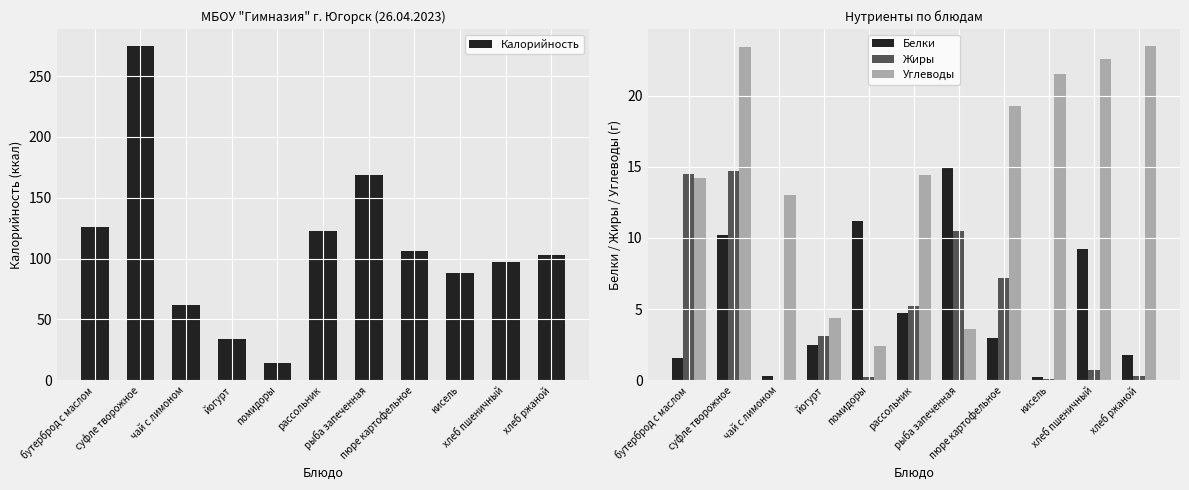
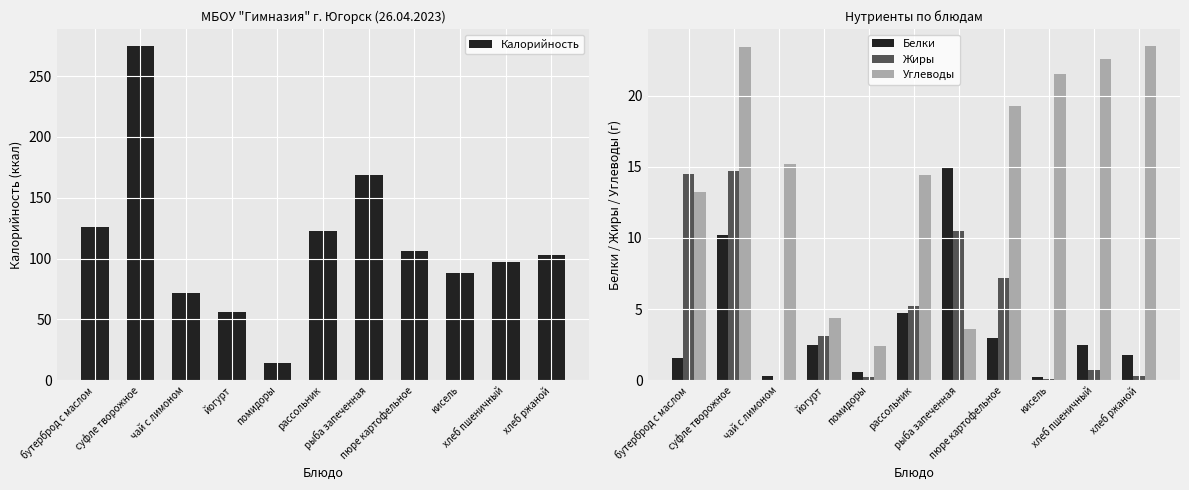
МБОУ "Гимназия" г. Югорск (26.04.2023), чай с лимоном: 62 -> 72
МБОУ "Гимназия" г. Югорск (26.04.2023), йогурт: 34 -> 56
Нутриенты по блюдам, Углеводы, бутерброд с маслом: 14.2 -> 13.2
Нутриенты по блюдам, Углеводы, чай с лимоном: 13.0 -> 15.2
Нутриенты по блюдам, Белки, помидоры: 11.2 -> 0.6
Нутриенты по блюдам, Белки, хлеб пшеничный: 9.2 -> 2.5
